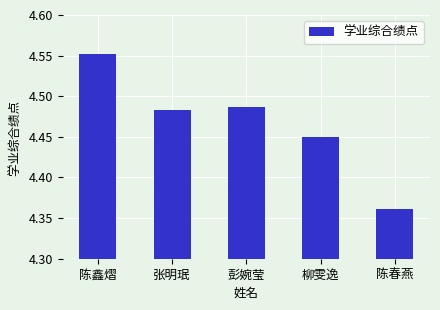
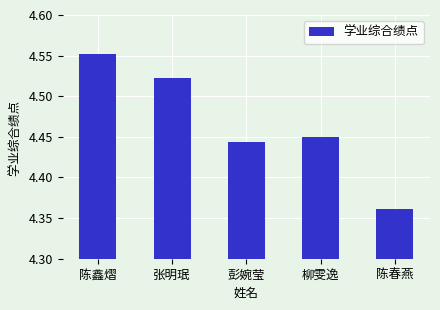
张明珉: 4.48 -> 4.52
彭婉莹: 4.49 -> 4.44
